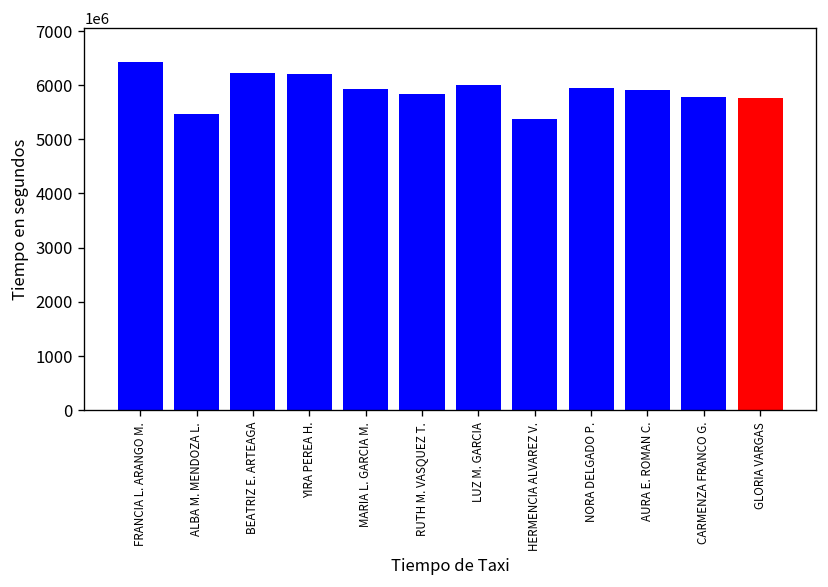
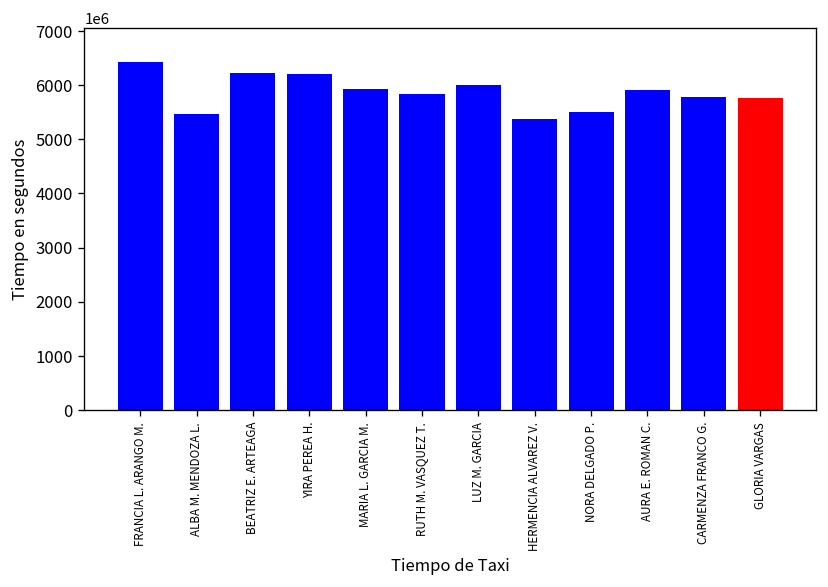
NORA DELGADO P.: 5900 -> 5500
